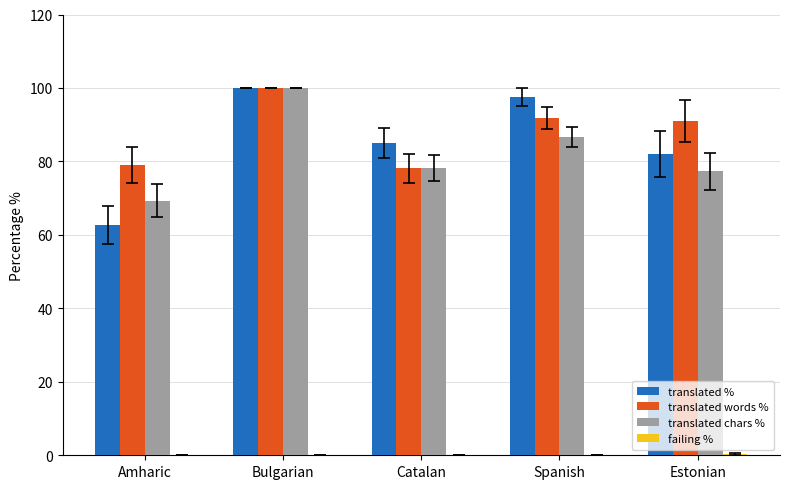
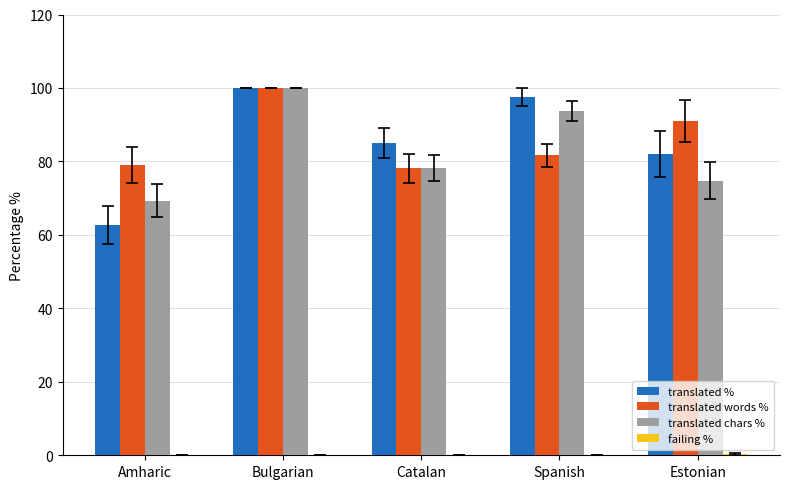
translated words %, Spanish: 92 -> 82
translated chars %, Spanish: 87 -> 94
translated chars %, Estonian: 77 -> 75
